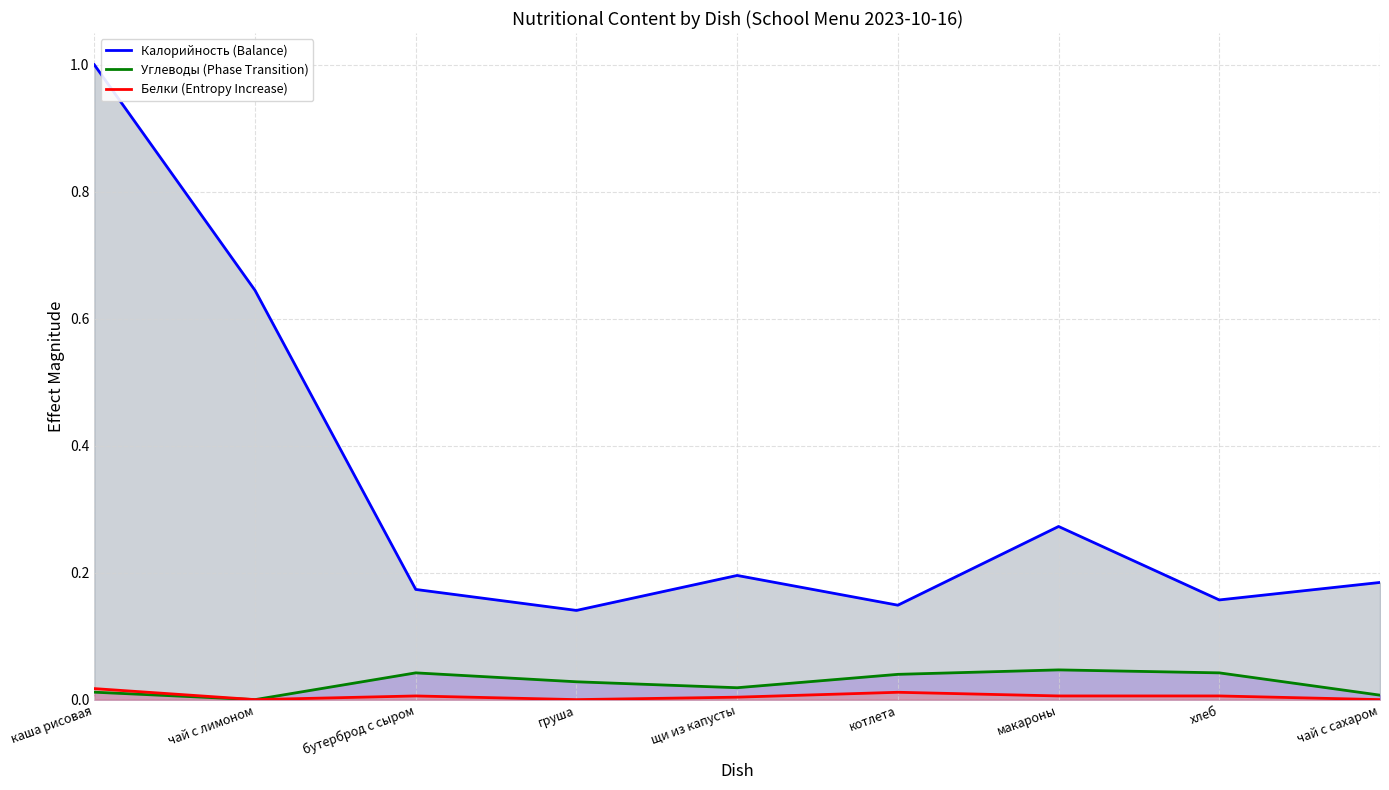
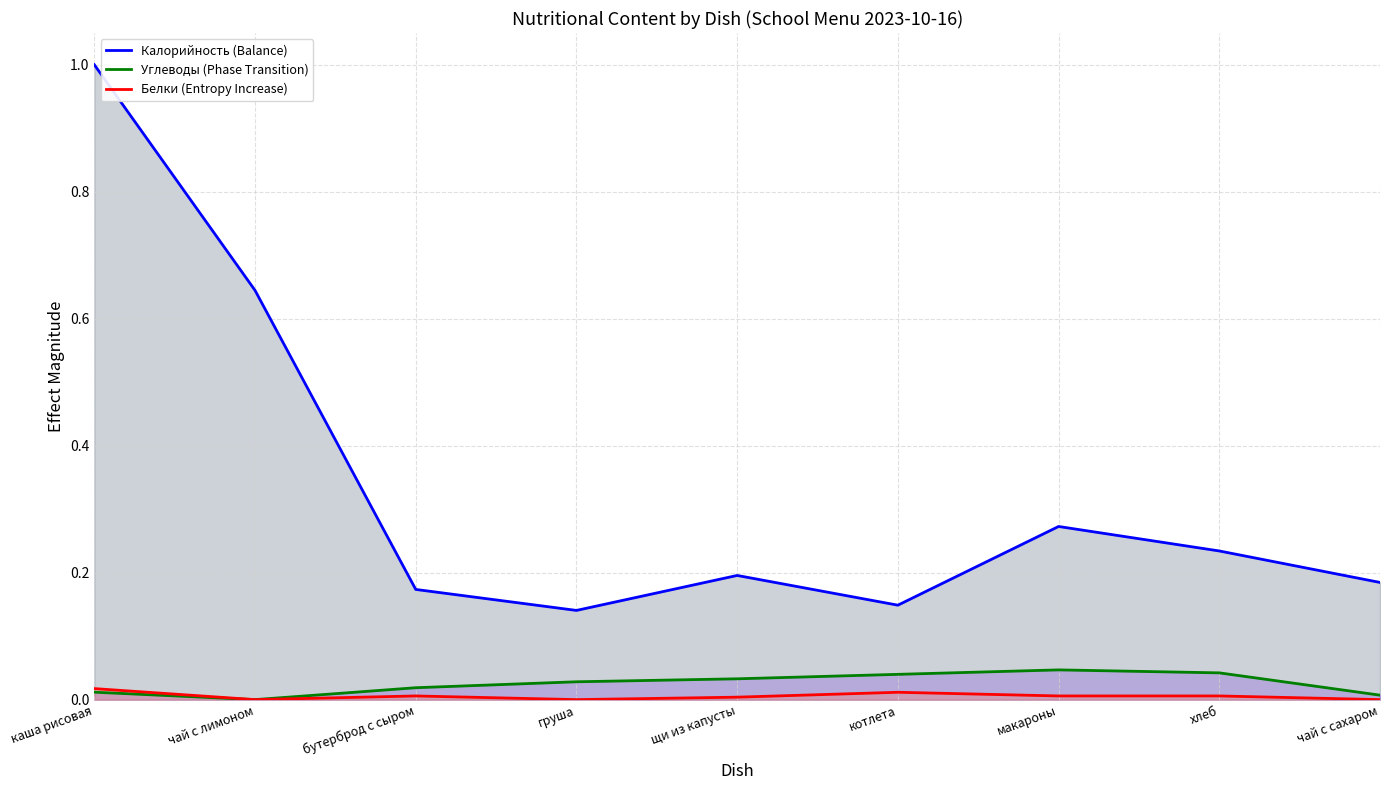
Углеводы (Phase Transition), бутерброд с сыром: 0.04 -> 0.02
Углеводы (Phase Transition), щи из капусты: 0.02 -> 0.03
Калорийность (Balance), хлеб: 0.16 -> 0.23
